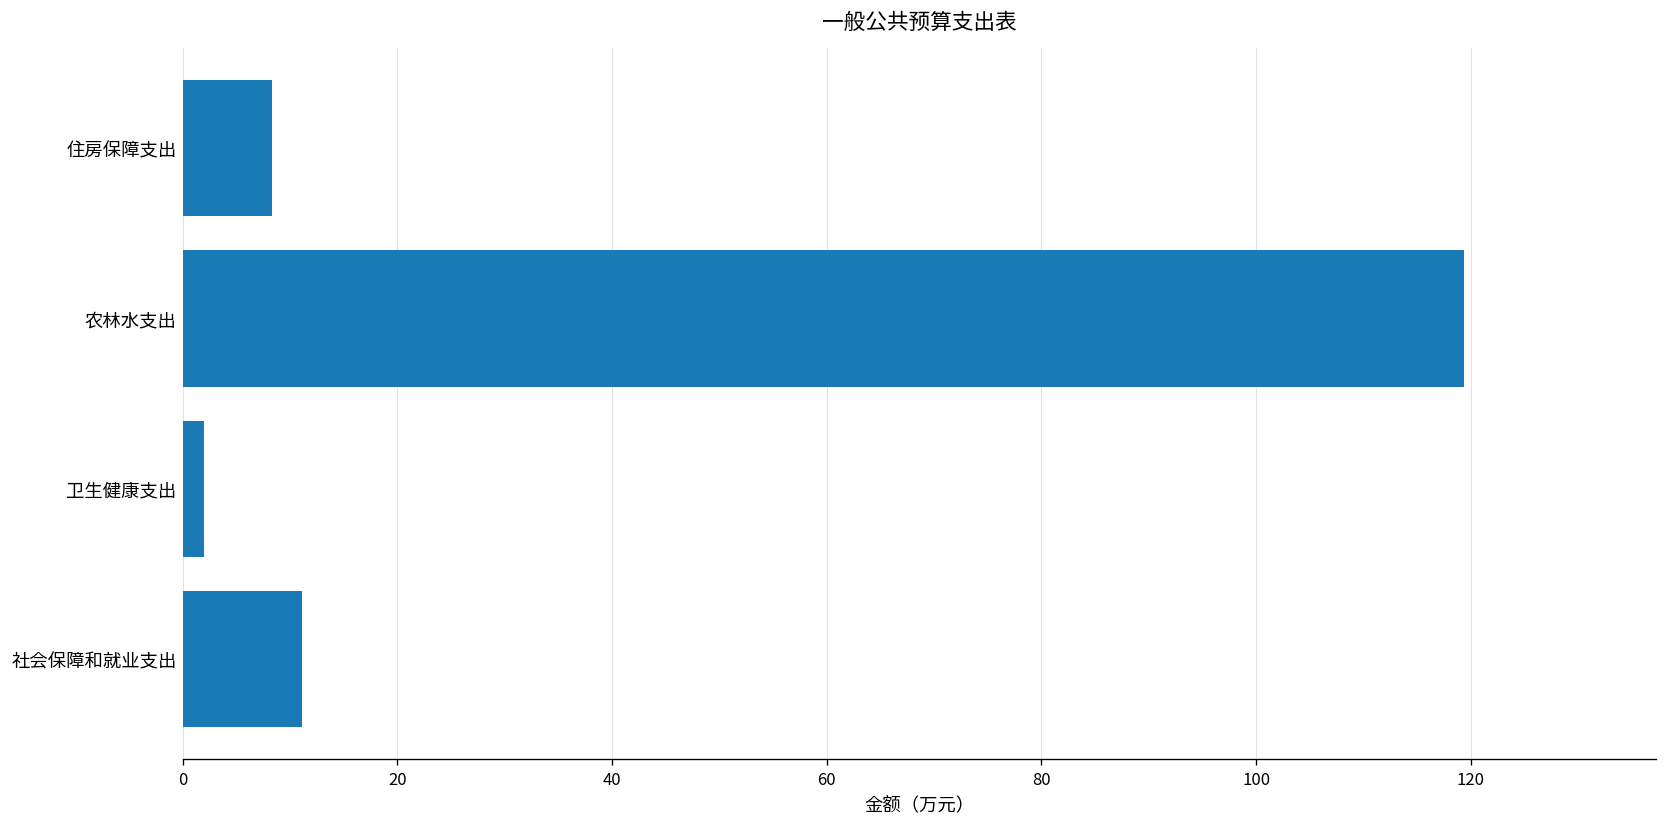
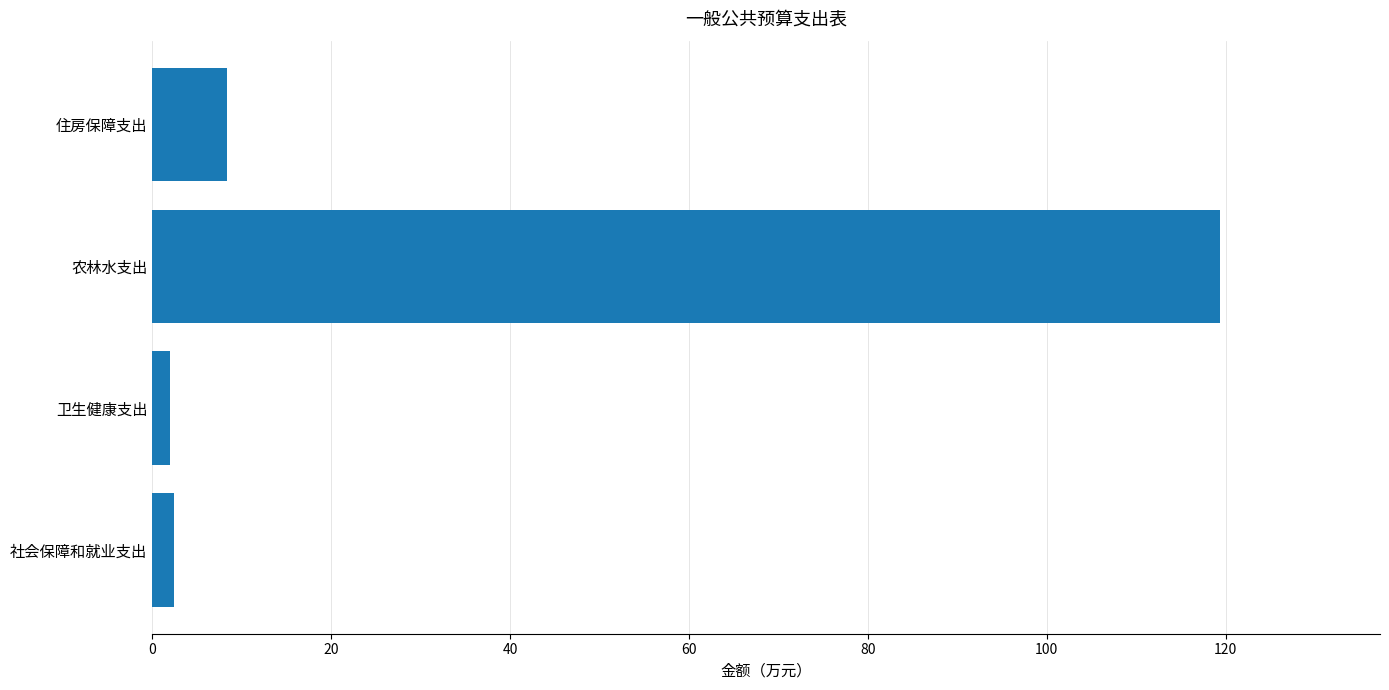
社会保障和就业支出: 11 -> 2
